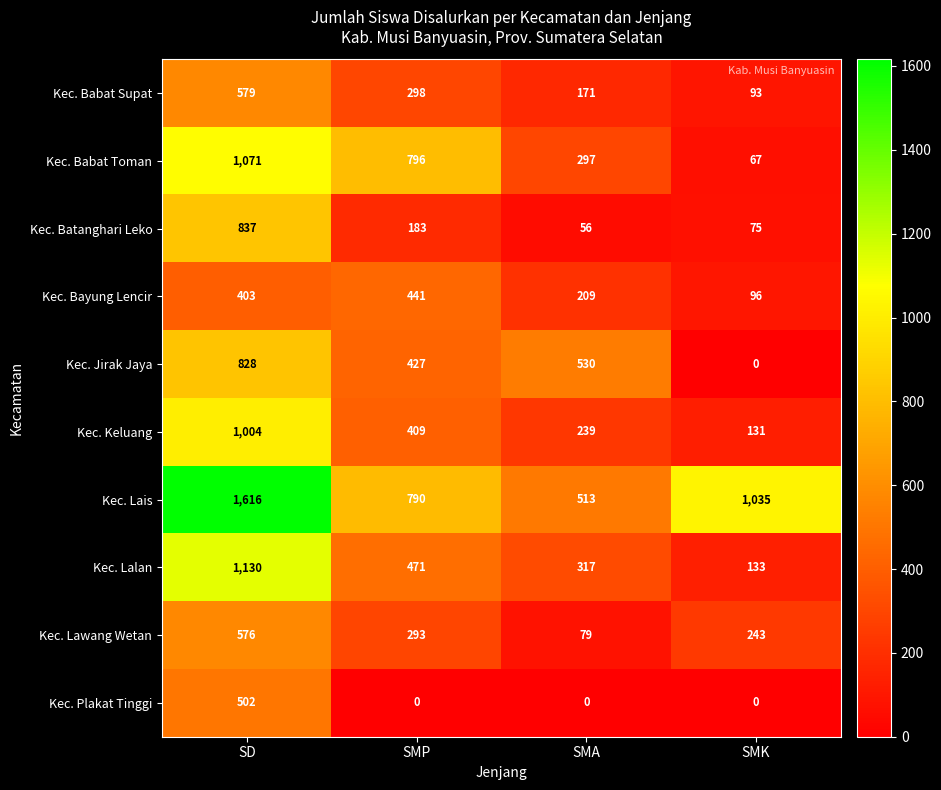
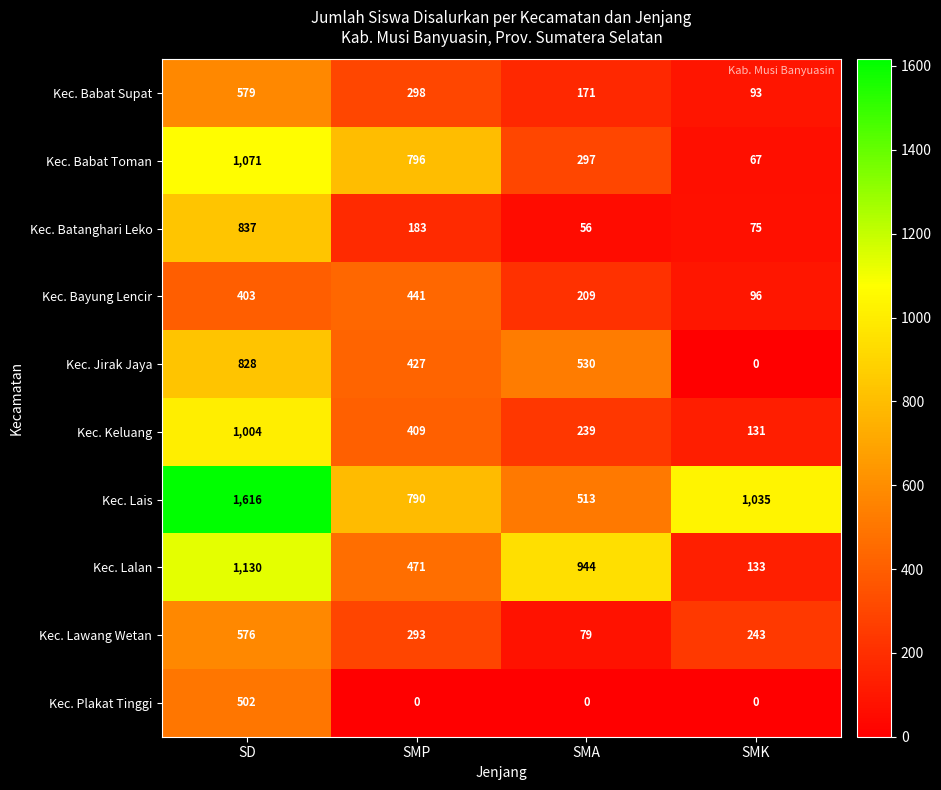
Kec. Lalan, SMA: 317 -> 944
